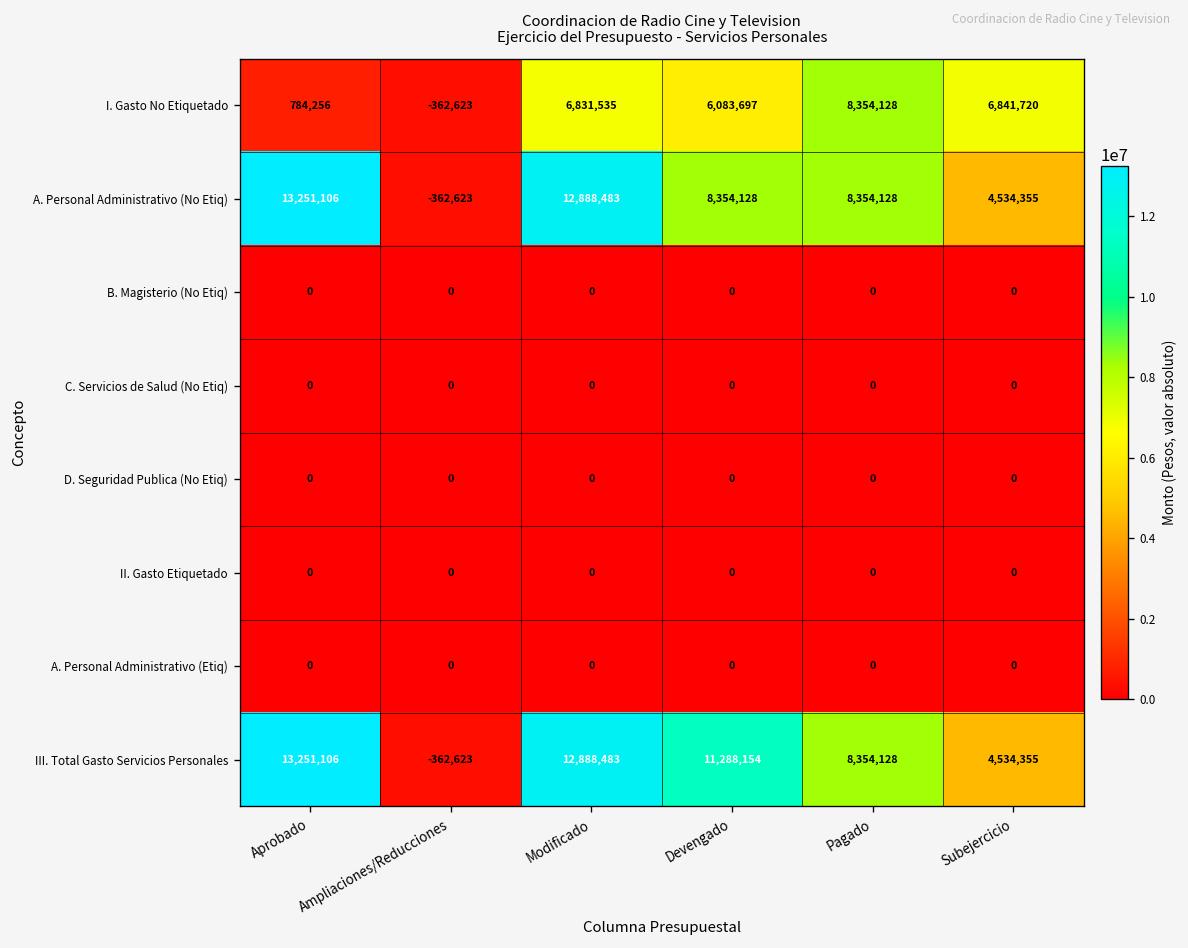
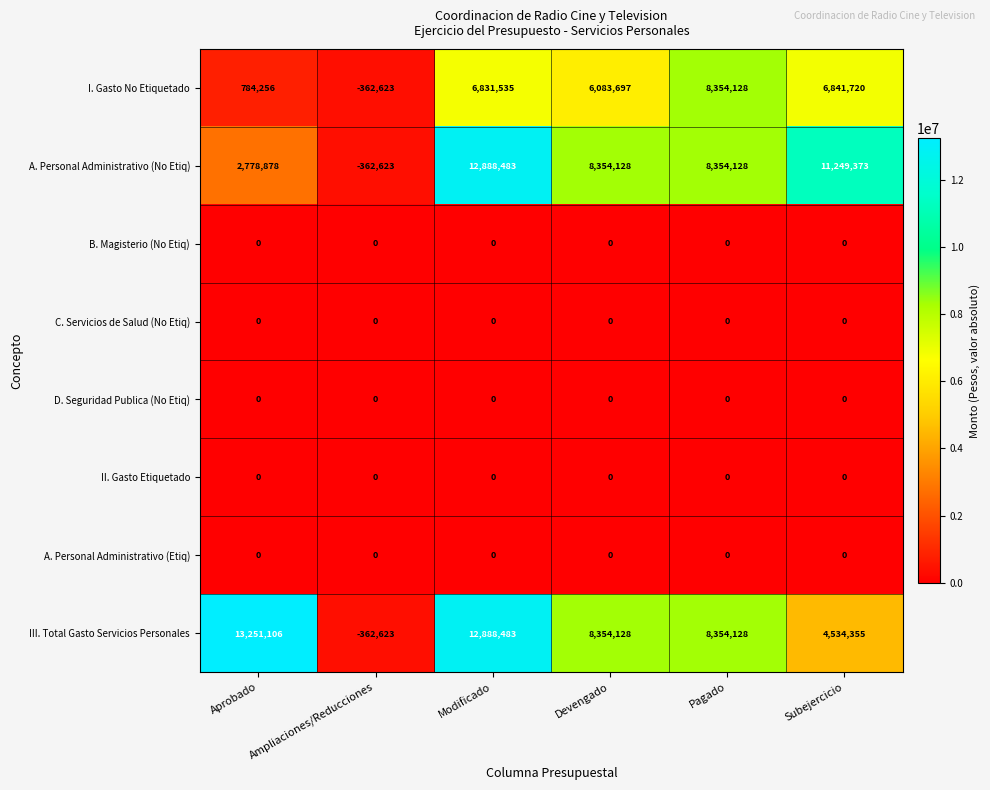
A. Personal Administrativo (No Etiq), Aprobado: 13,251,106 -> 2,778,878
A. Personal Administrativo (No Etiq), Subejercicio: 4,534,355 -> 11,249,373
III. Total Gasto Servicios Personales, Devengado: 11,288,154 -> 8,354,128
